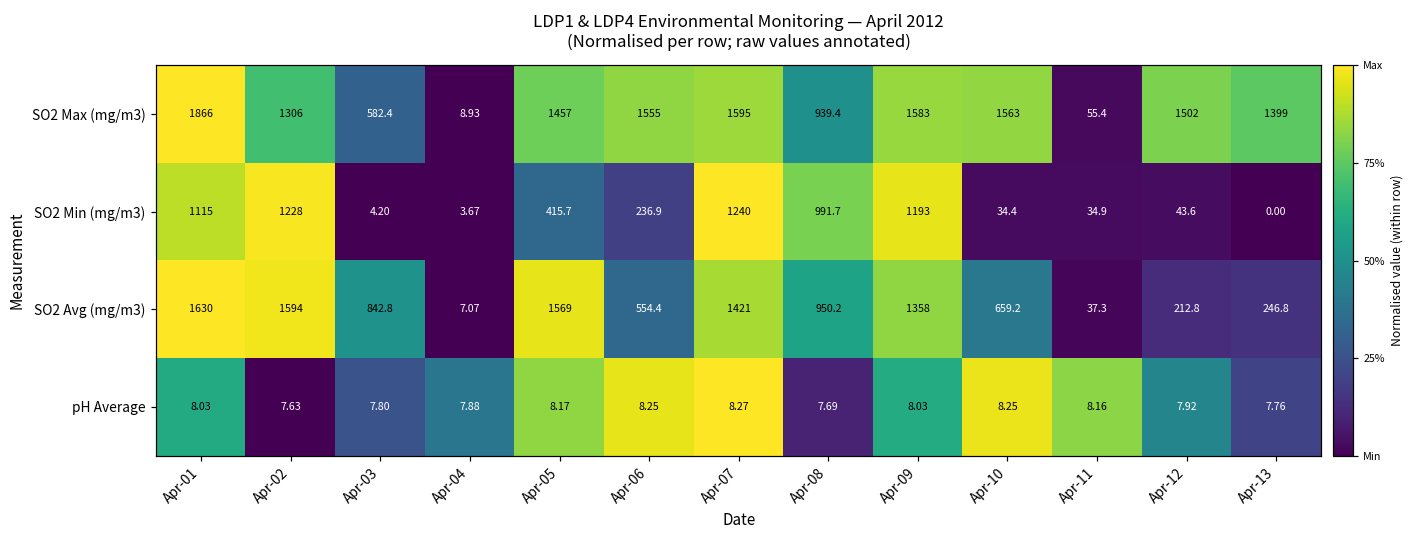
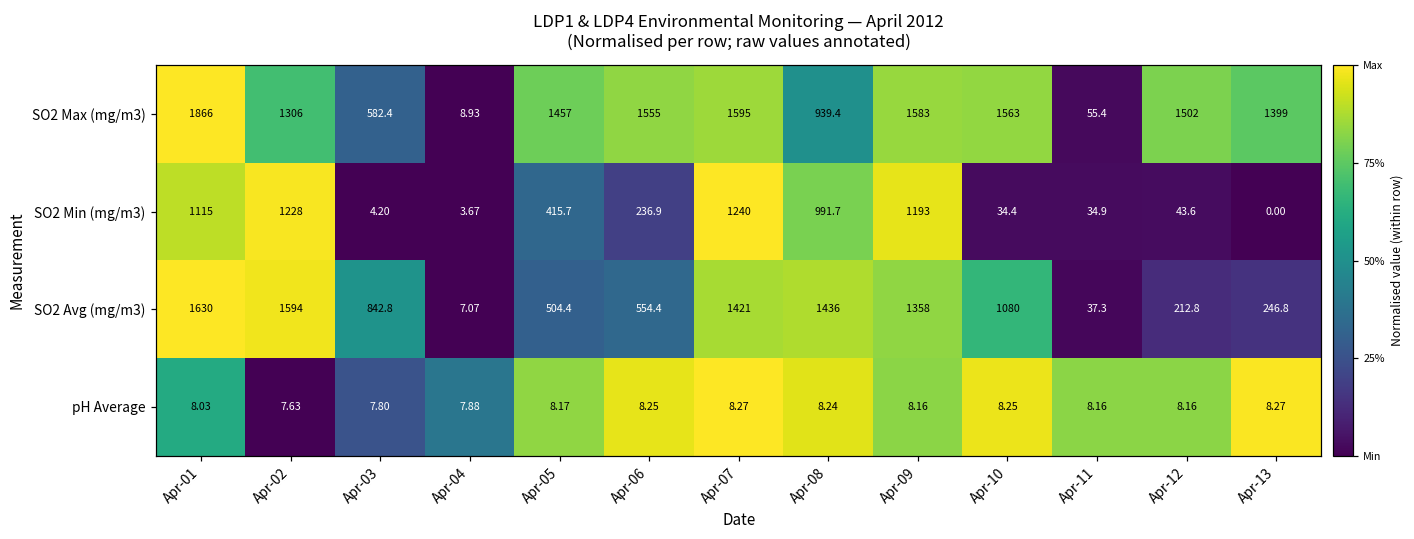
SO2 Avg (mg/m3), Apr-05: 1569 -> 504.4
SO2 Avg (mg/m3), Apr-08: 950.2 -> 1436
SO2 Avg (mg/m3), Apr-10: 659.2 -> 1080
pH Average, Apr-08: 7.69 -> 8.24
pH Average, Apr-09: 8.03 -> 8.16
pH Average, Apr-12: 7.92 -> 8.16
pH Average, Apr-13: 7.76 -> 8.27
